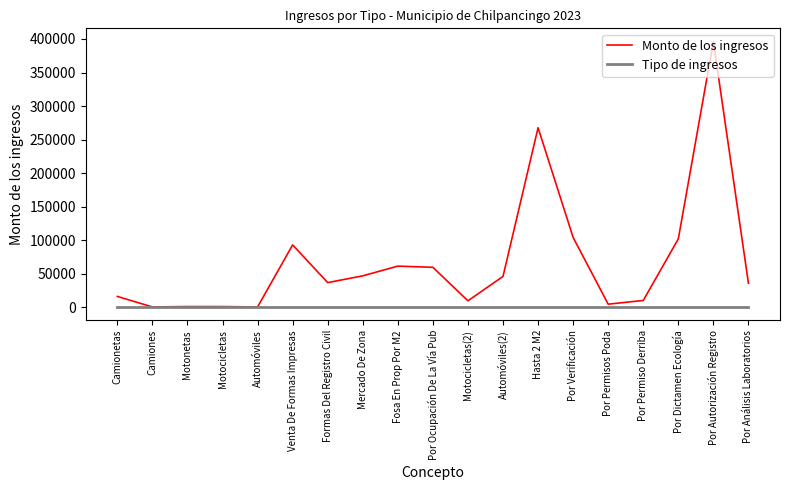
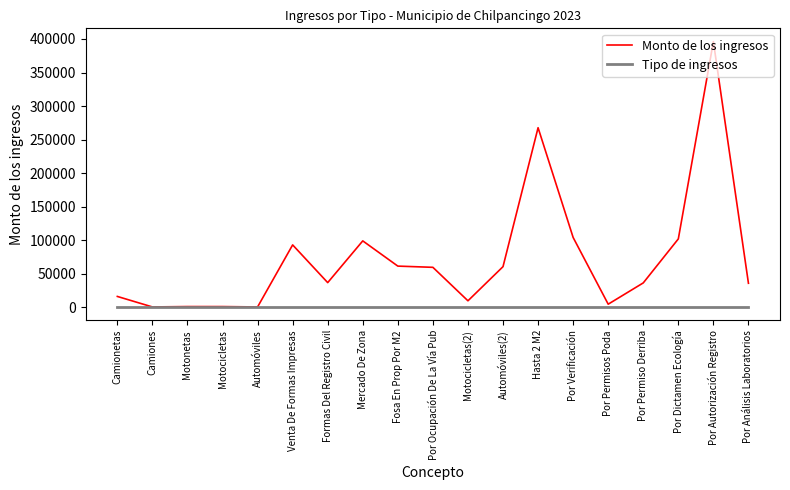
Monto de los ingresos, Mercado De Zona: 50000 -> 100000
Monto de los ingresos, Automóviles(2): 50000 -> 60000
Monto de los ingresos, Por Permiso Derriba: 10000 -> 40000
